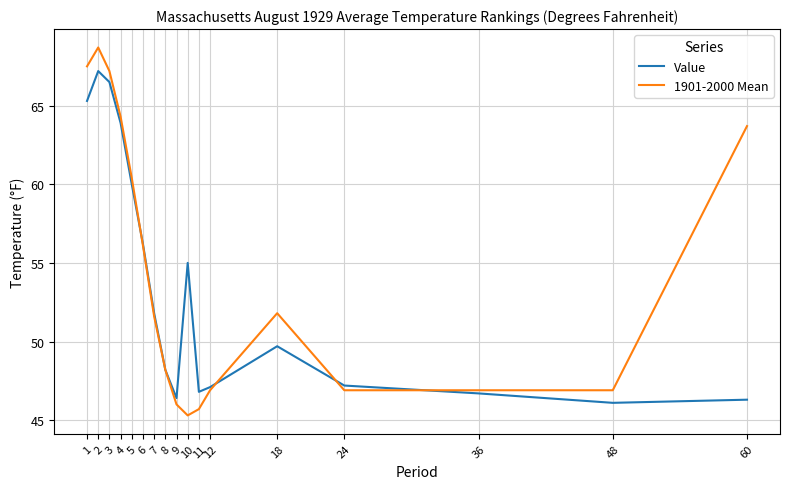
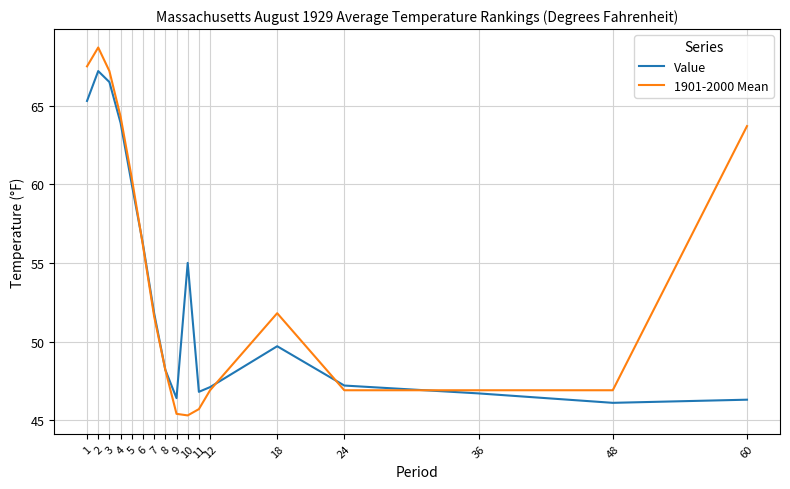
1901-2000 Mean, 9: 46.0 -> 45.4
